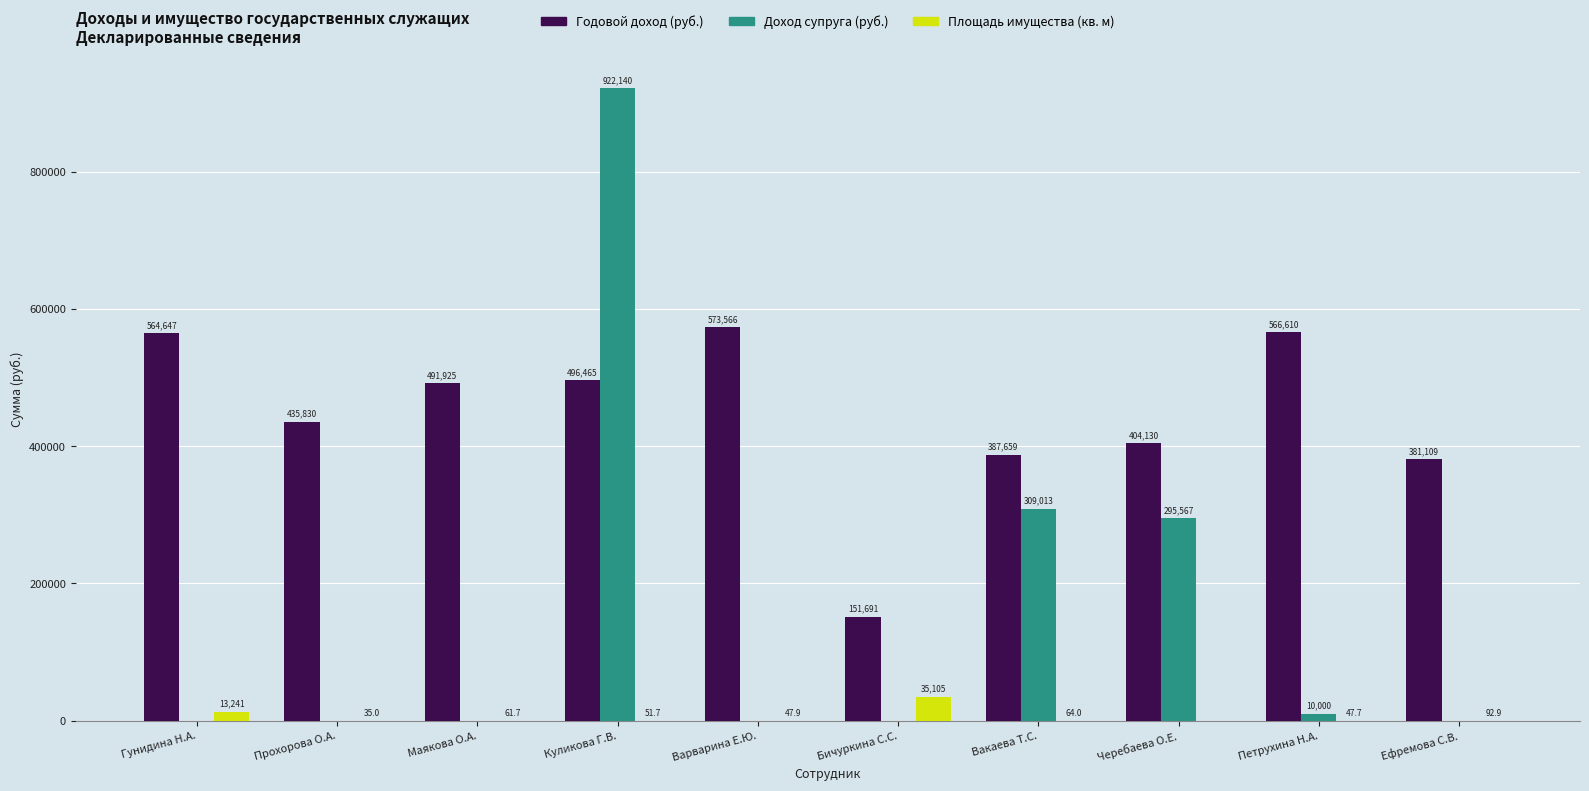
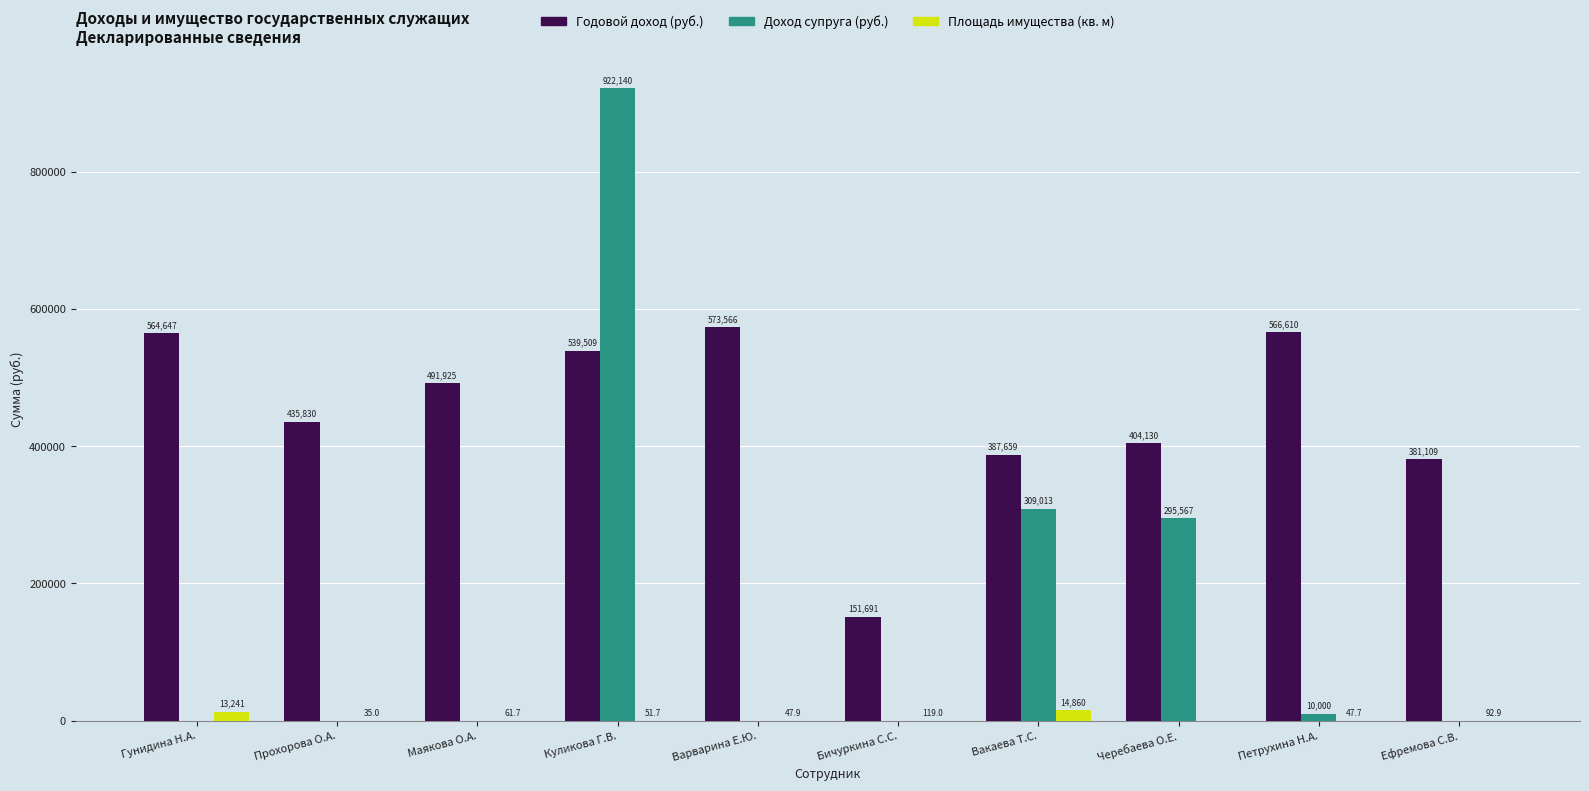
Годовой доход (руб.), Куликова Г.В.: 496,465 -> 539,509
Площадь имущества (кв. м), Бичуркина С.С.: 35,105 -> 119.0
Площадь имущества (кв. м), Вакаева Т.С.: 64.0 -> 14,860
